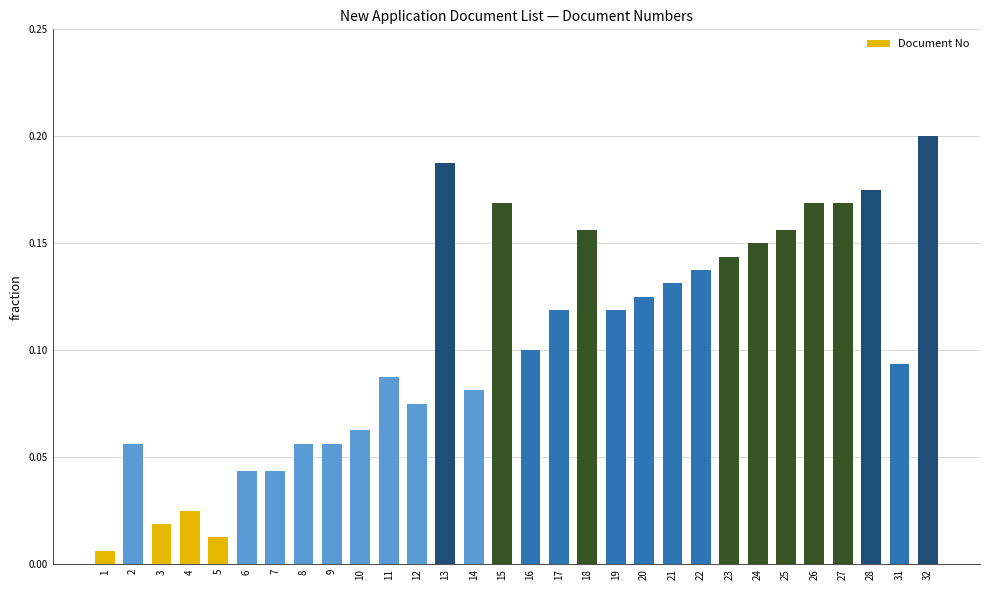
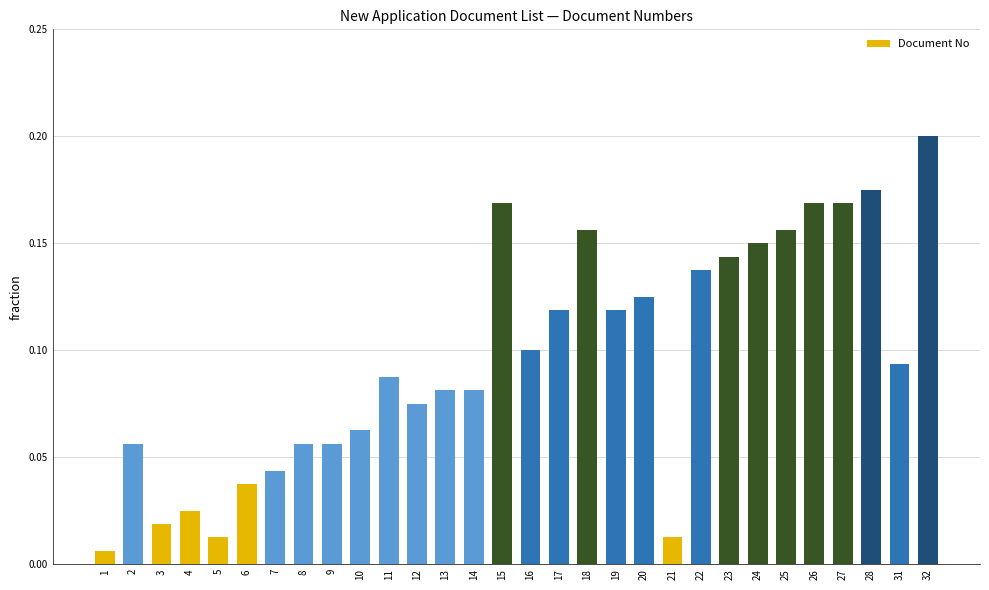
6: 0.044 -> 0.038
13: 0.188 -> 0.081
21: 0.131 -> 0.013
